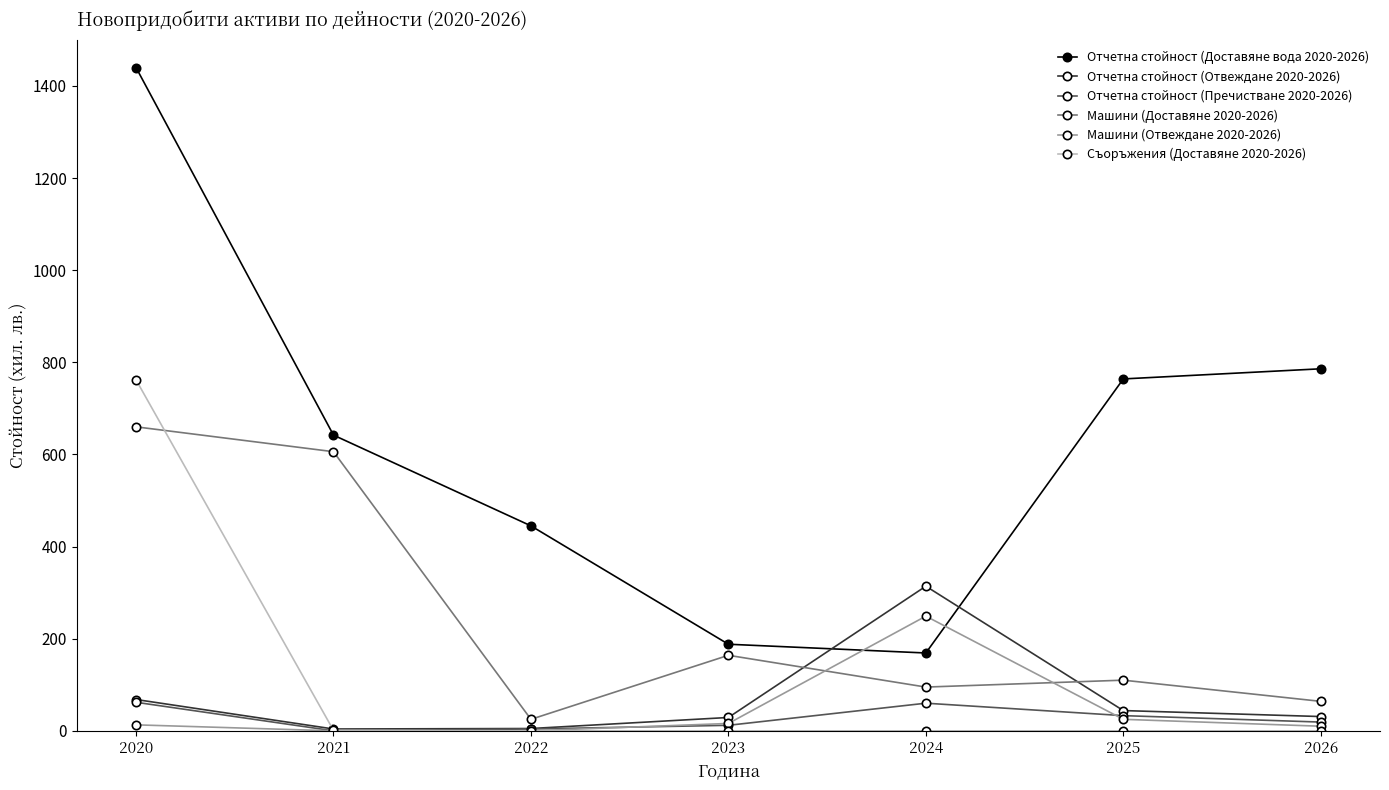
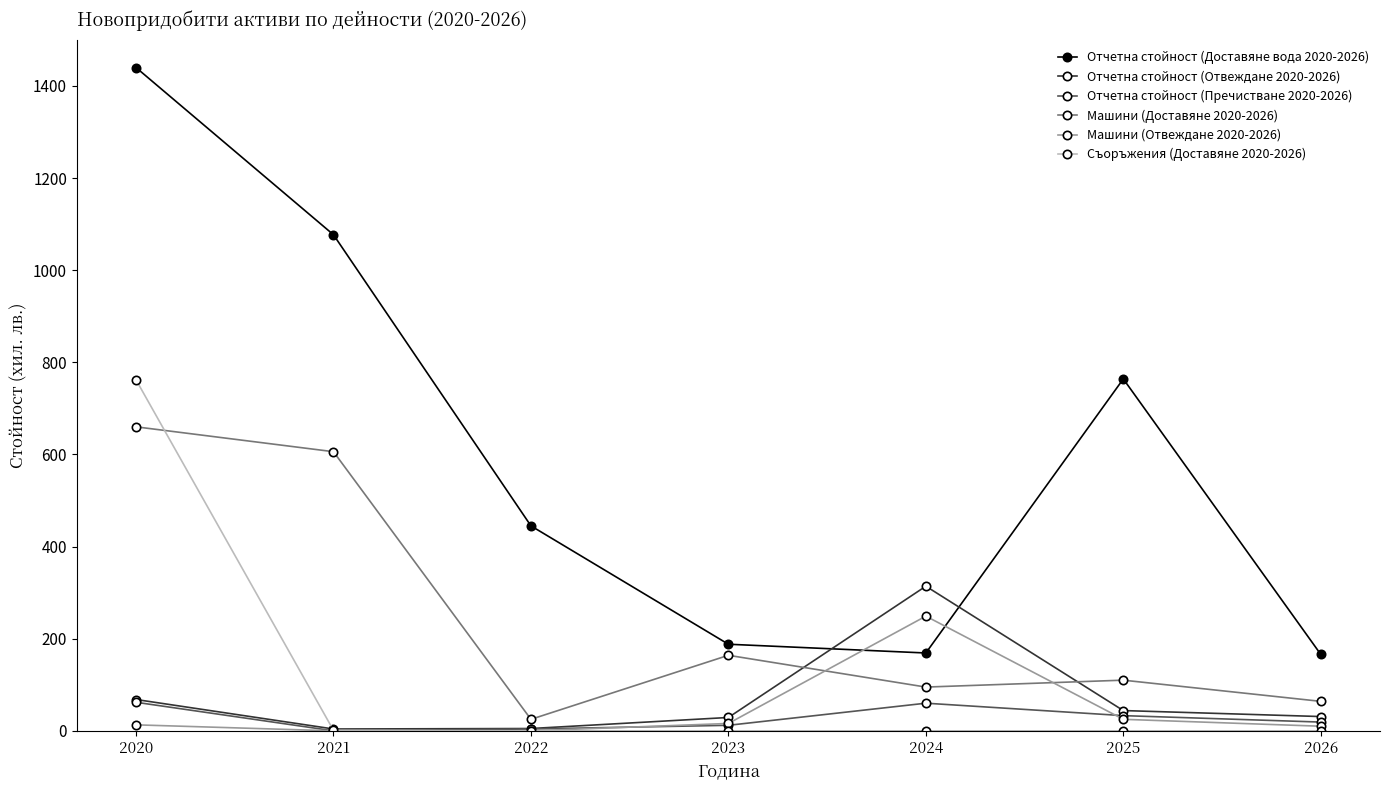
Отчетна стойност (Доставяне вода 2020-2026), 2021: 640 -> 1080
Отчетна стойност (Доставяне вода 2020-2026), 2026: 790 -> 170
